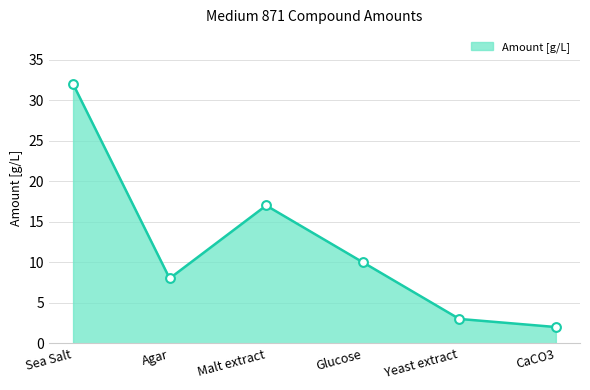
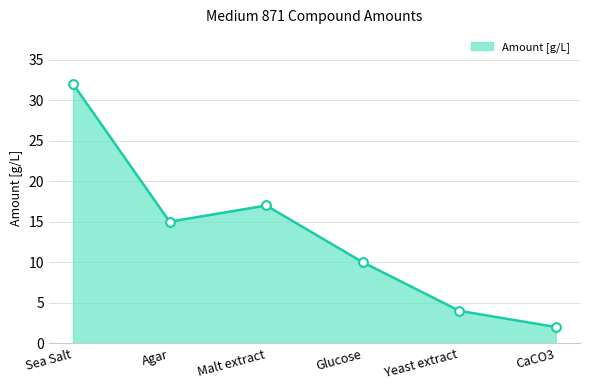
Agar: 8 -> 15
Yeast extract: 3 -> 4
